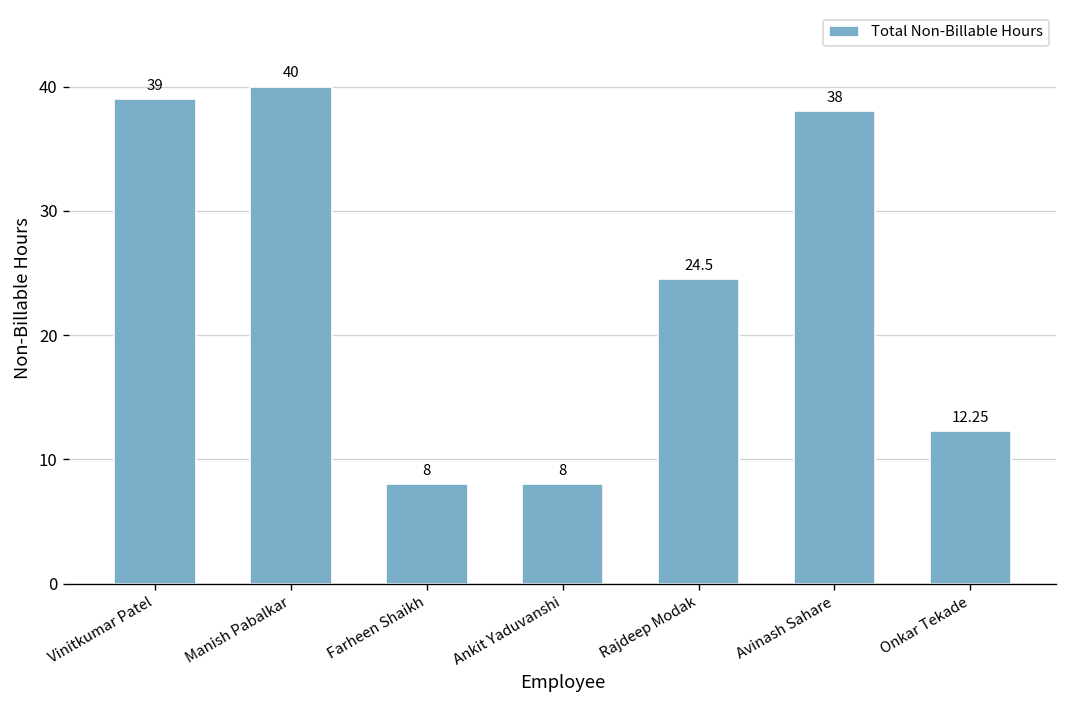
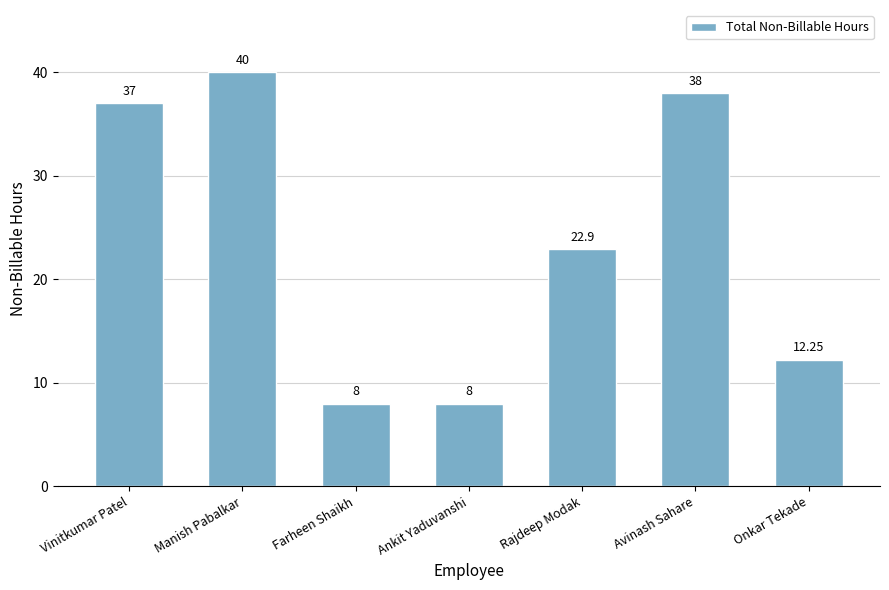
Vinitkumar Patel: 39 -> 37
Rajdeep Modak: 24.5 -> 22.9
